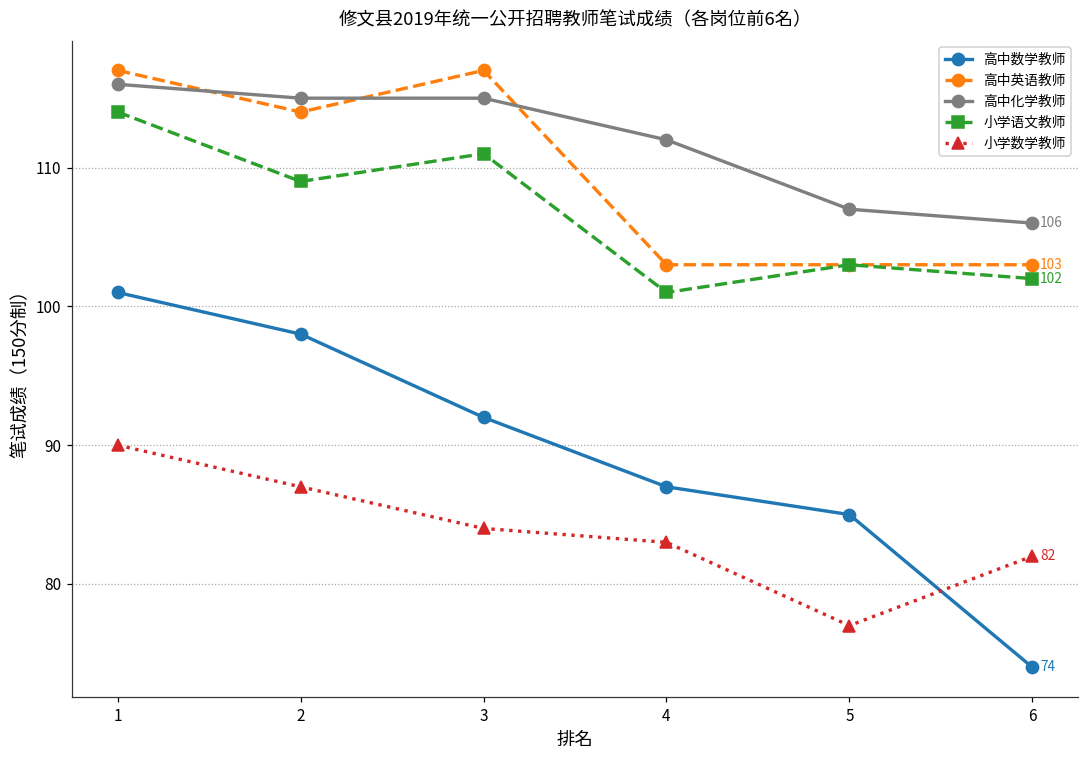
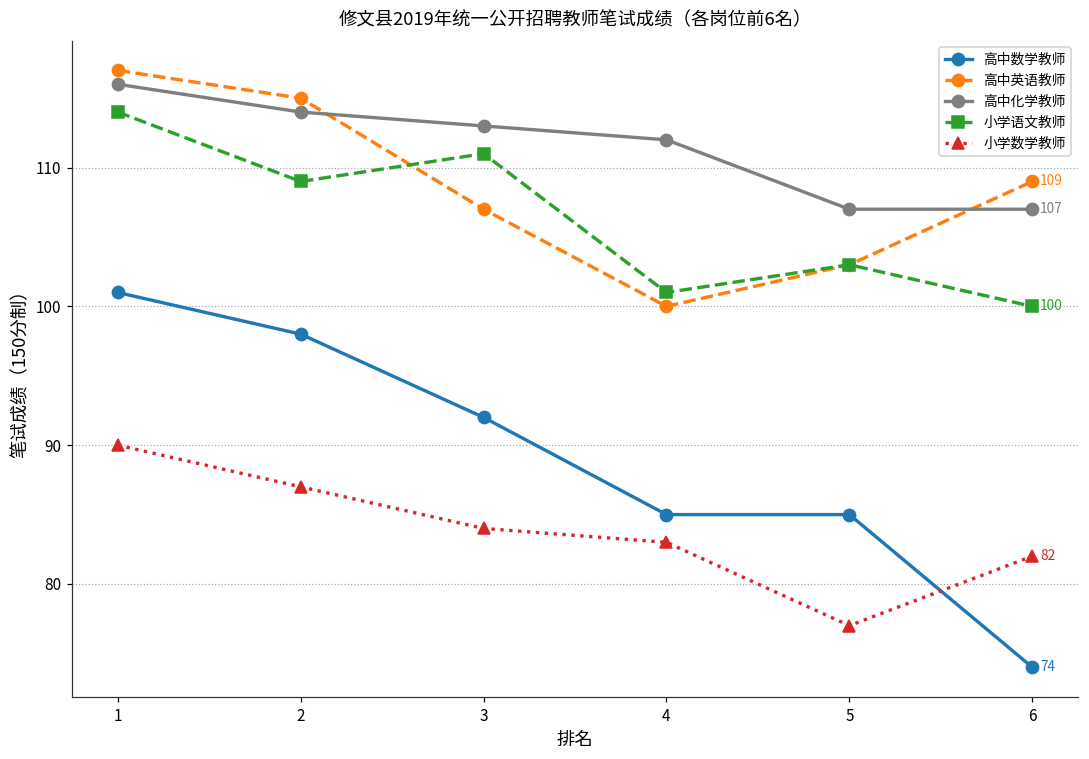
高中英语教师, 2: 114 -> 115
高中化学教师, 2: 115 -> 114
高中英语教师, 3: 117 -> 107
高中化学教师, 3: 115 -> 113
高中数学教师, 4: 87 -> 85
高中英语教师, 4: 103 -> 100
高中英语教师, 6: 103 -> 109
高中化学教师, 6: 106 -> 107
小学语文教师, 6: 102 -> 100
